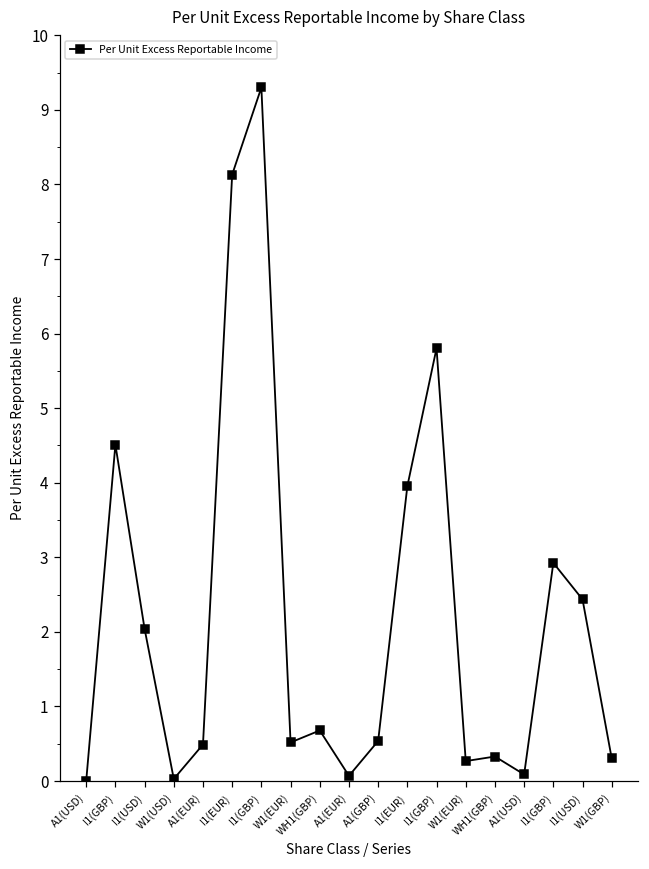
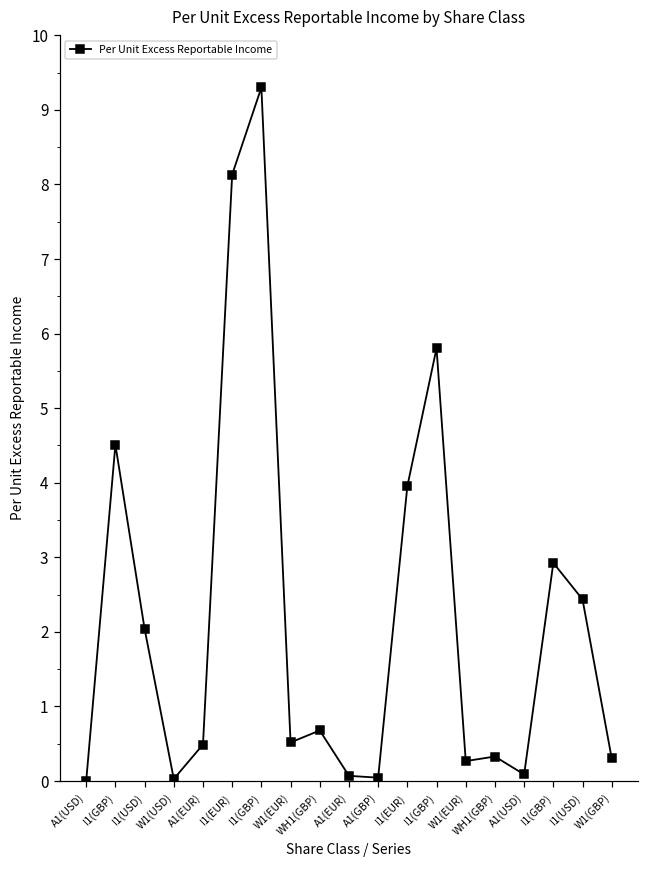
A1(GBP): 0.5 -> 0.0
